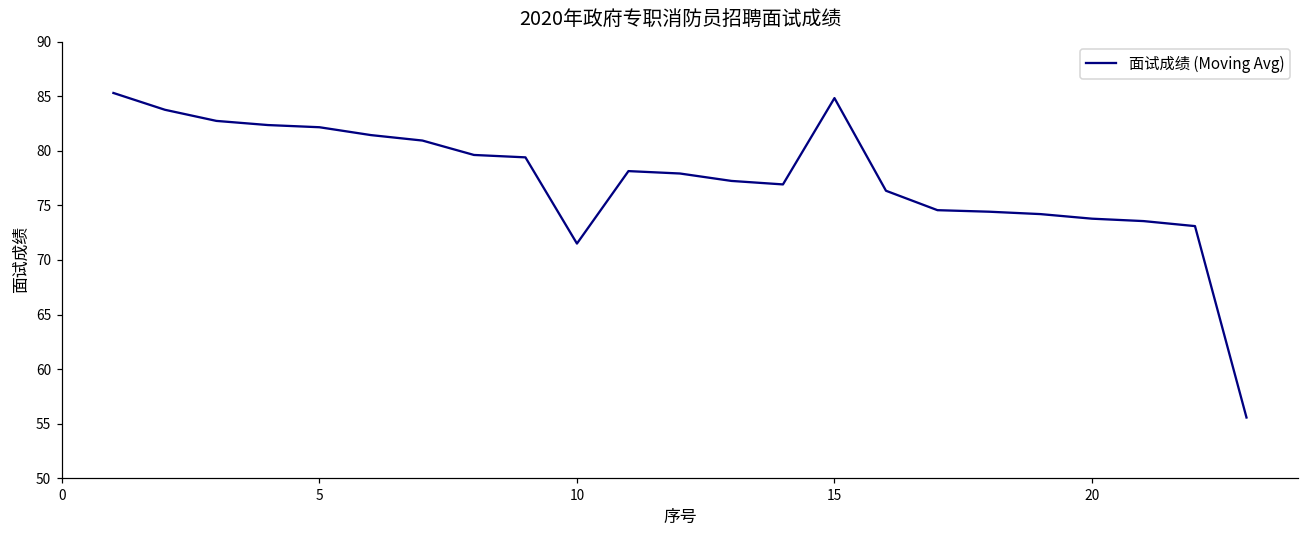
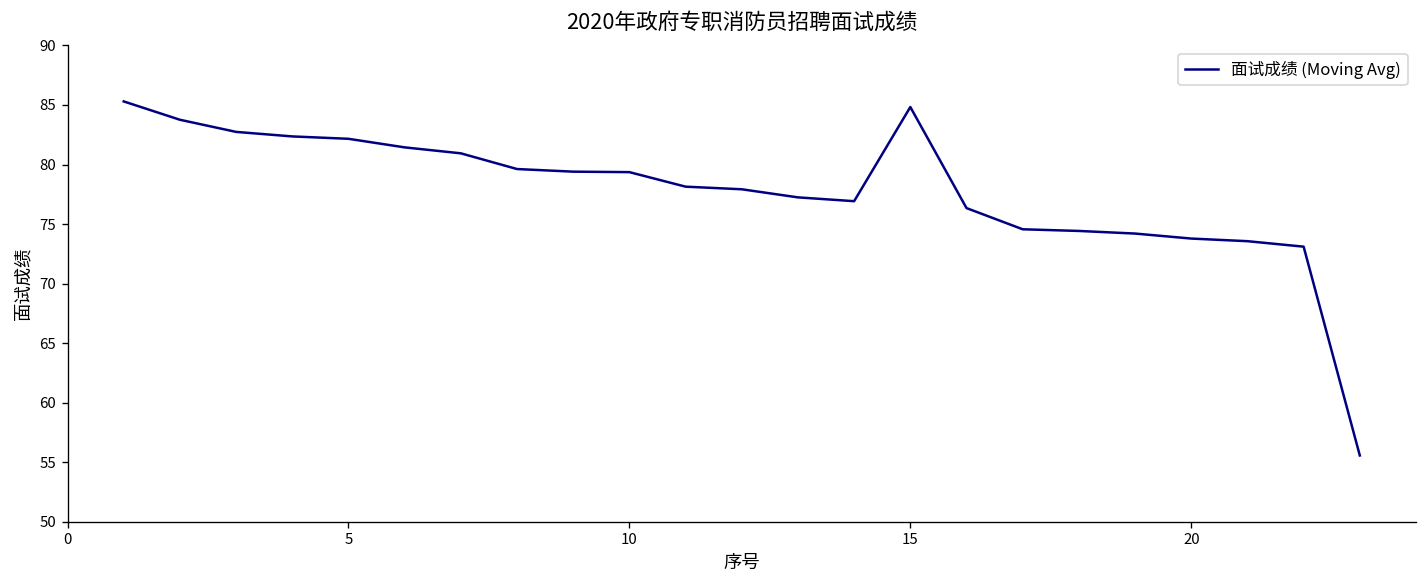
10: 72 -> 79
